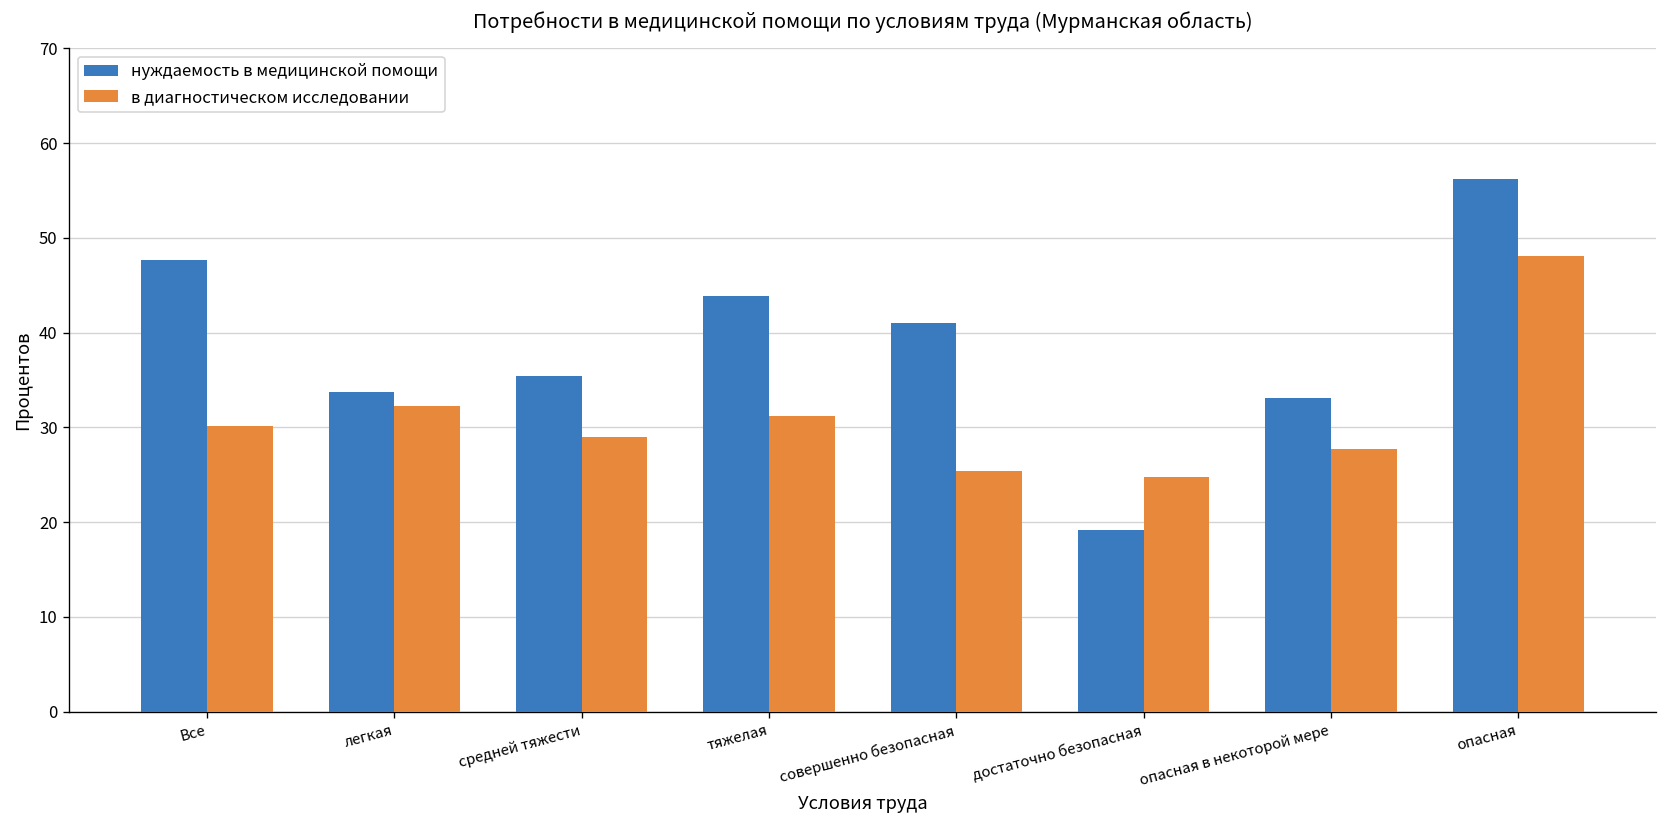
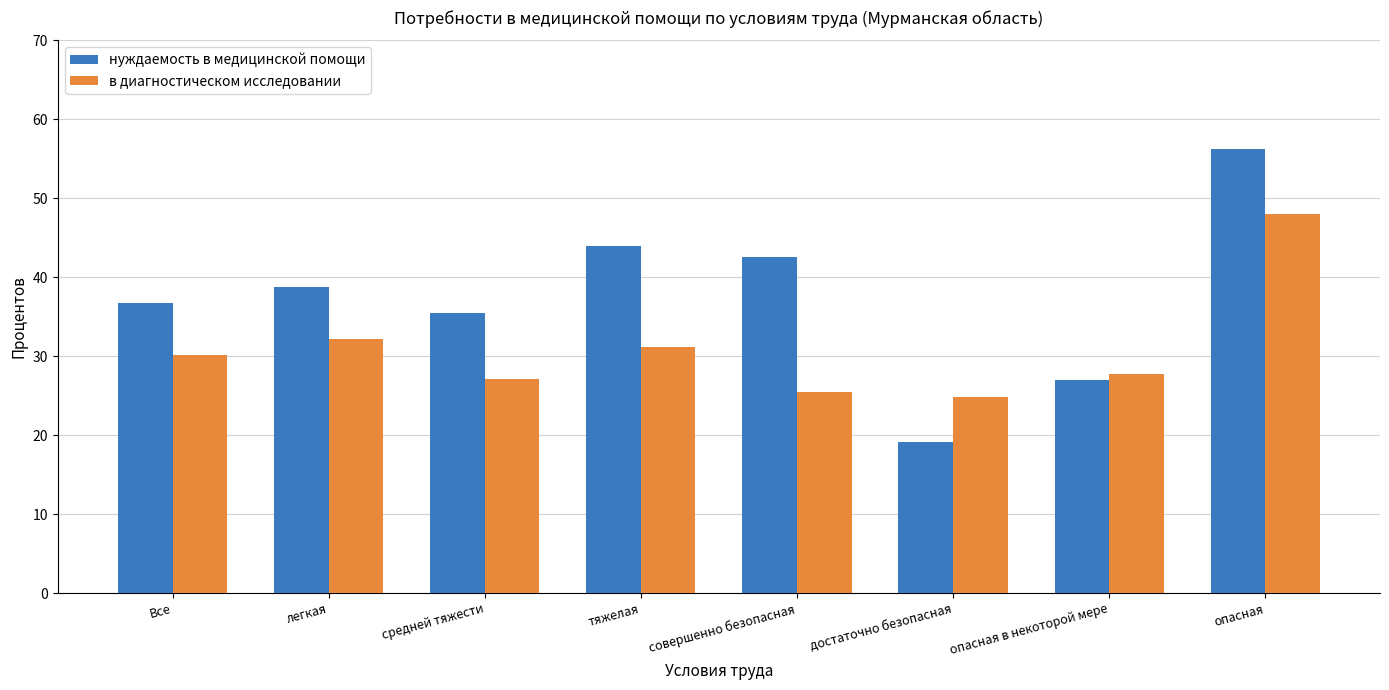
нуждаемость в медицинской помощи, Все: 48 -> 37
нуждаемость в медицинской помощи, легкая: 34 -> 39
в диагностическом исследовании, средней тяжести: 29 -> 27
нуждаемость в медицинской помощи, совершенно безопасная: 41 -> 43
нуждаемость в медицинской помощи, опасная в некоторой мере: 33 -> 27
